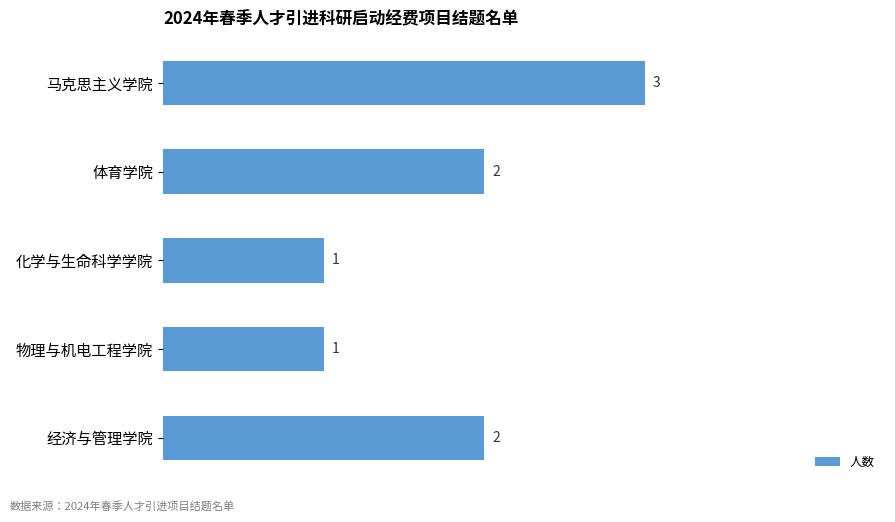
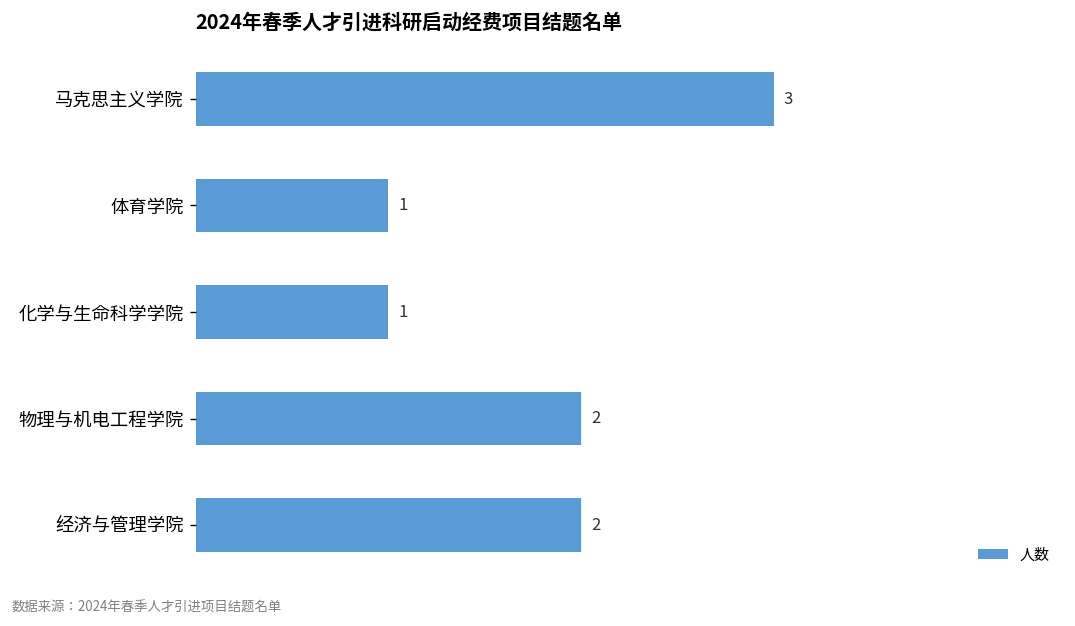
体育学院: 2 -> 1
物理与机电工程学院: 1 -> 2
